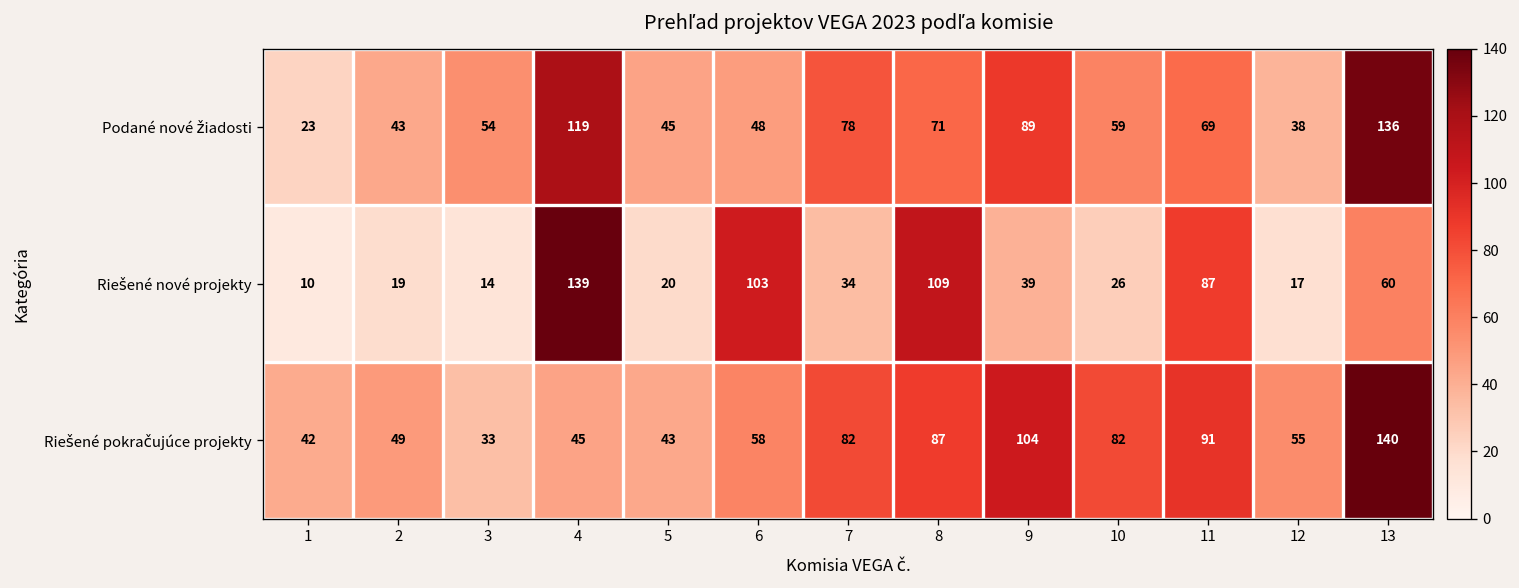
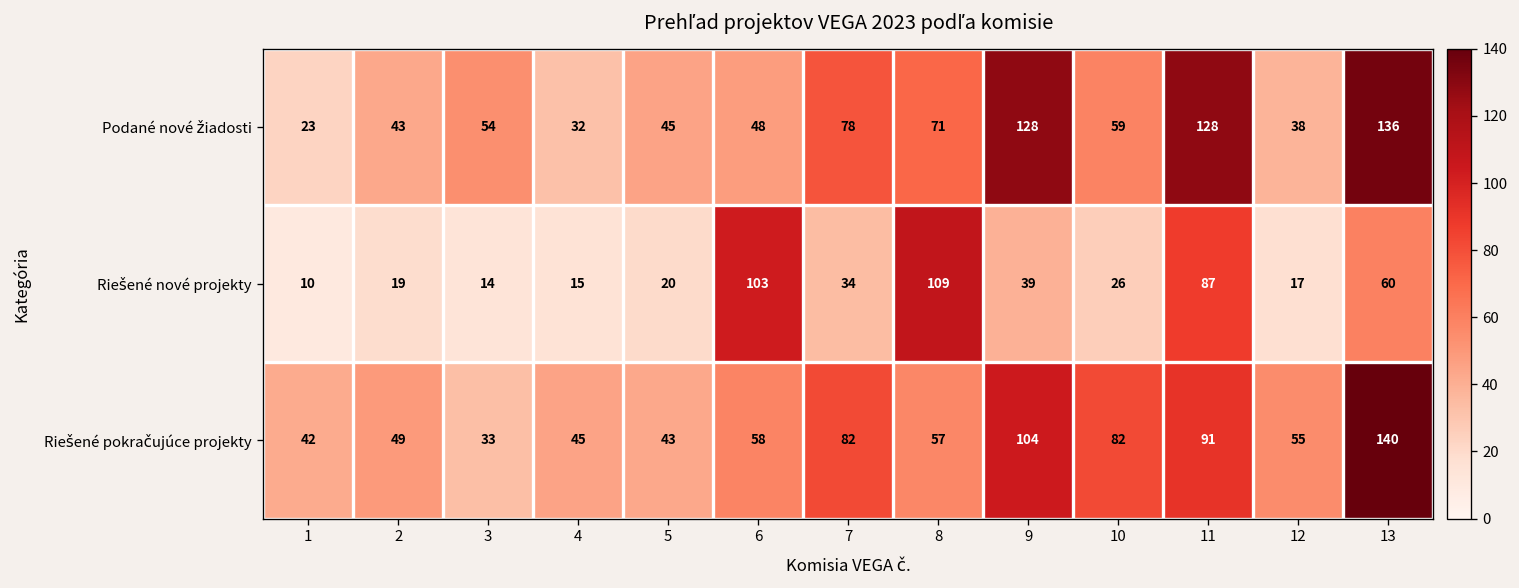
Podané nové žiadosti, 4: 119 -> 32
Podané nové žiadosti, 9: 89 -> 128
Podané nové žiadosti, 11: 69 -> 128
Riešené nové projekty, 4: 139 -> 15
Riešené pokračujúce projekty, 8: 87 -> 57
